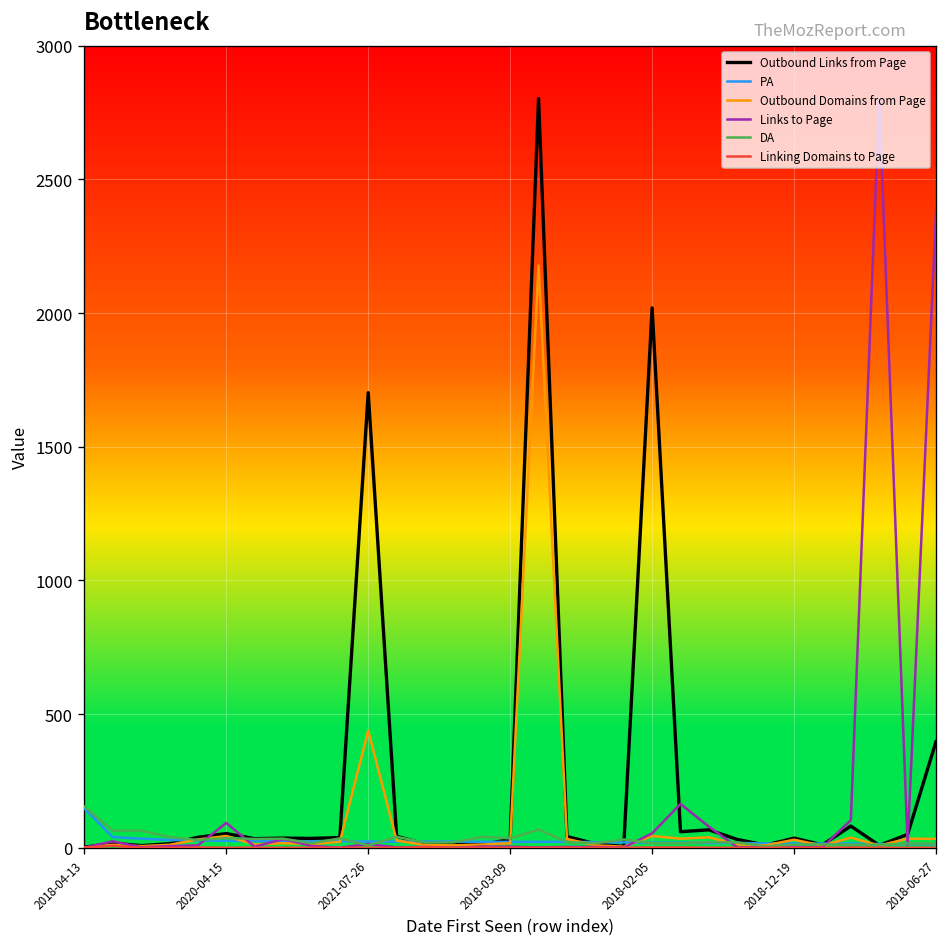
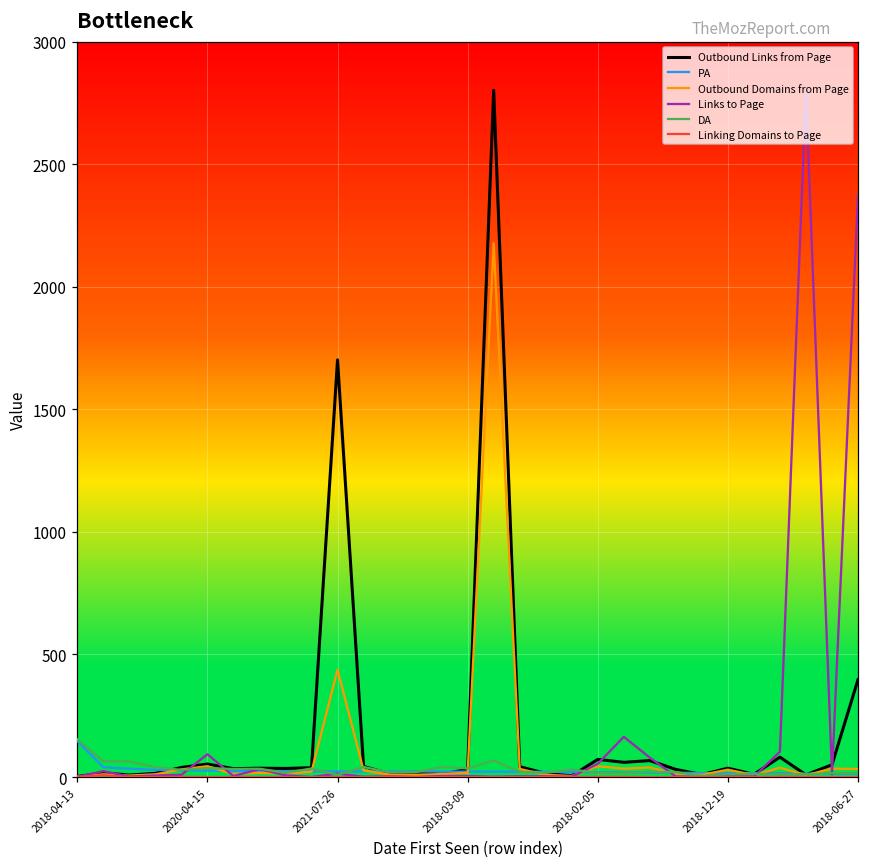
Outbound Links from Page, 2018-02-05: 2020 -> 70
